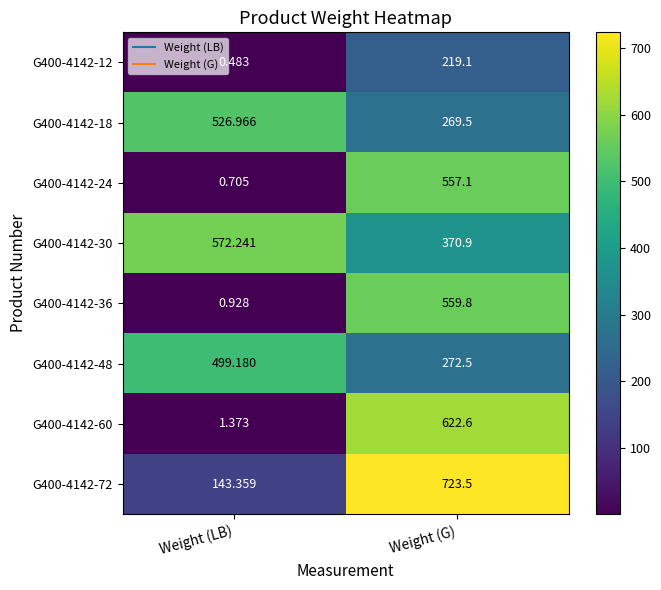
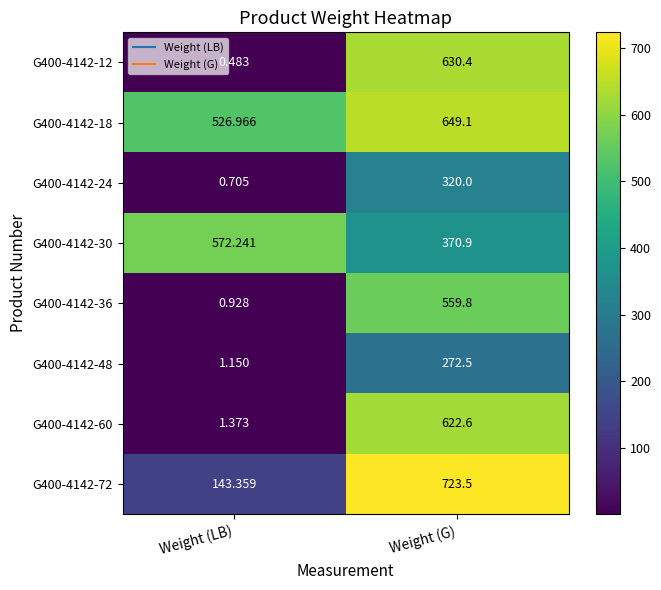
G400-4142-12, Weight (G): 219.1 -> 630.4
G400-4142-18, Weight (G): 269.5 -> 649.1
G400-4142-24, Weight (G): 557.1 -> 320.0
G400-4142-48, Weight (LB): 499.180 -> 1.150
